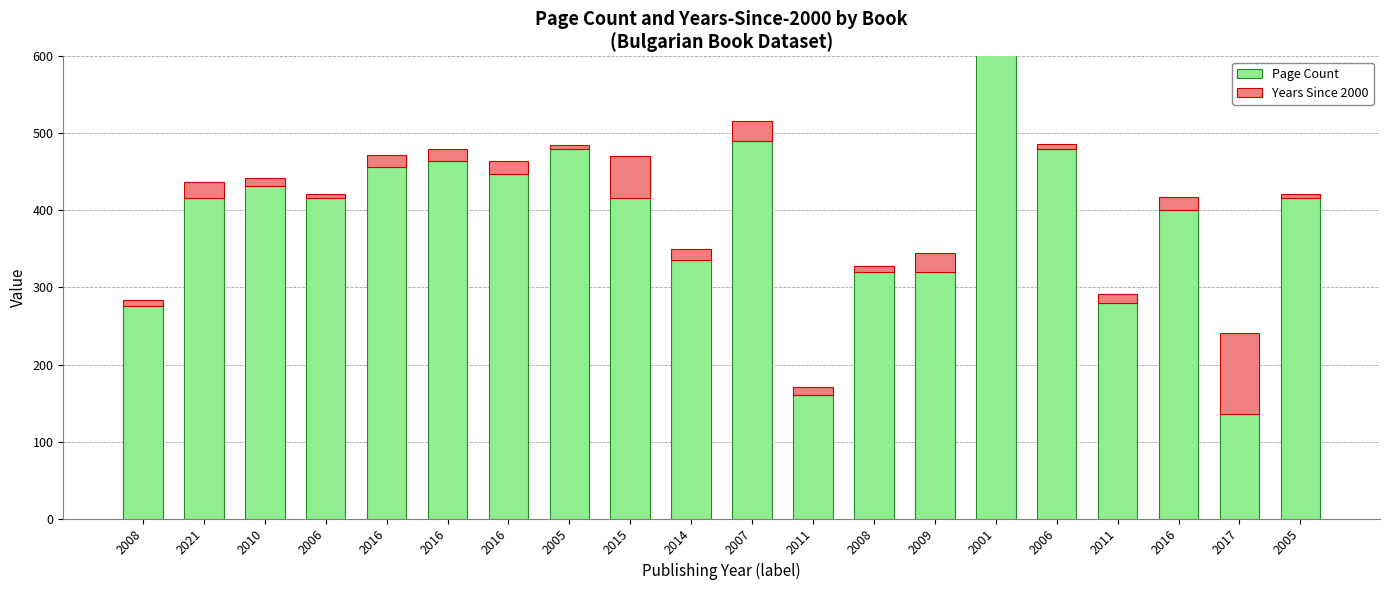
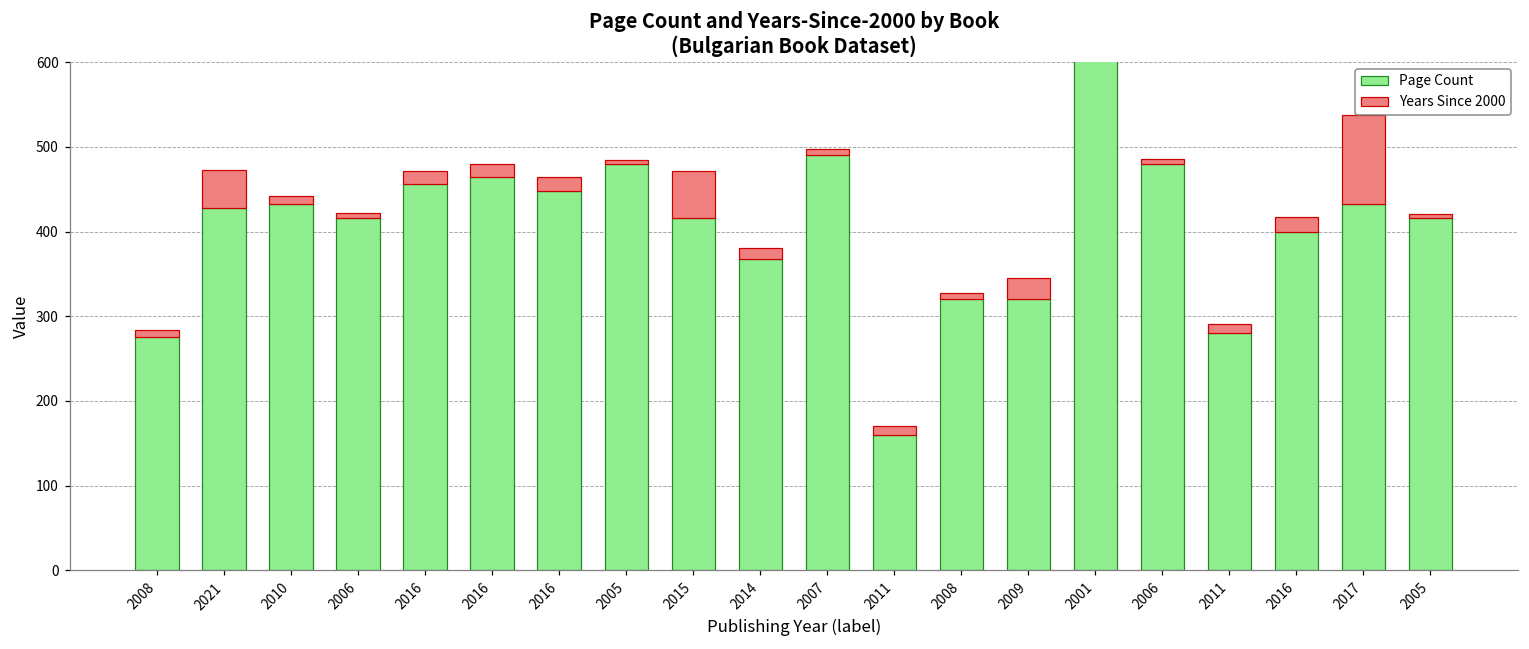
Page Count, 2021: 420 -> 430
Years Since 2000, 2021: 20 -> 50
Page Count, 2014: 340 -> 370
Years Since 2000, 2007: 30 -> 10
Page Count, 2017: 140 -> 430
